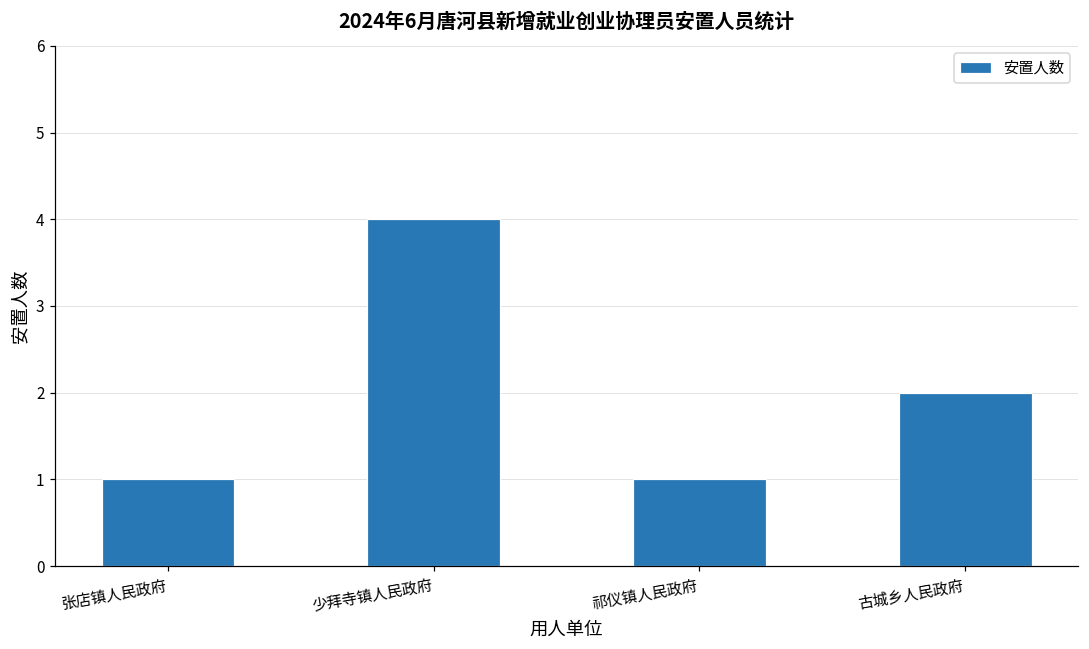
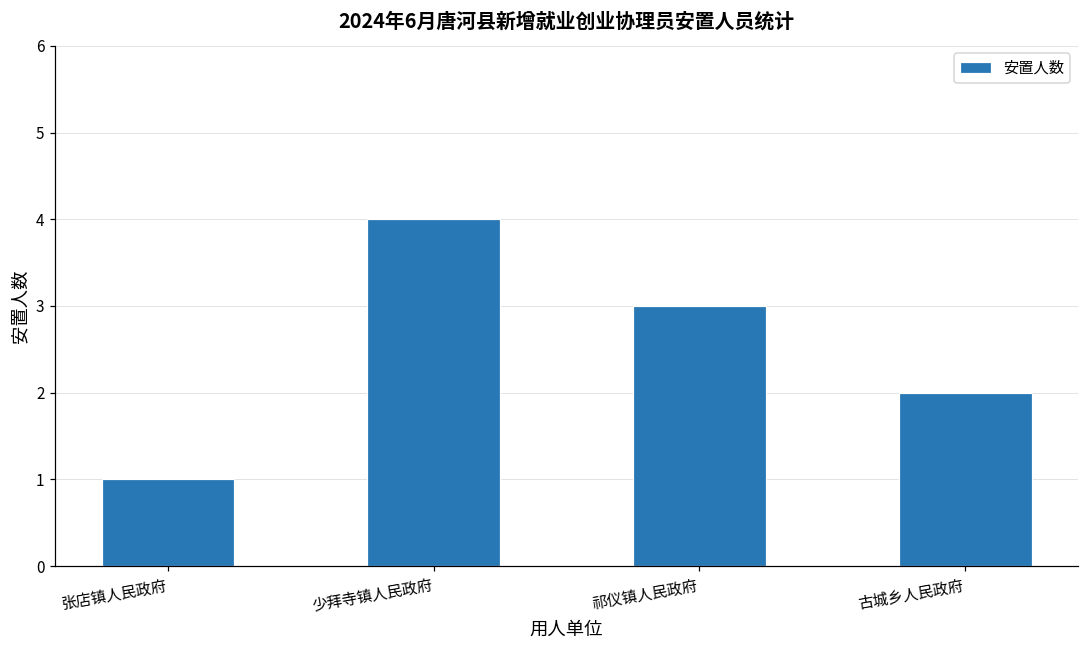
祁仪镇人民政府: 1 -> 3
